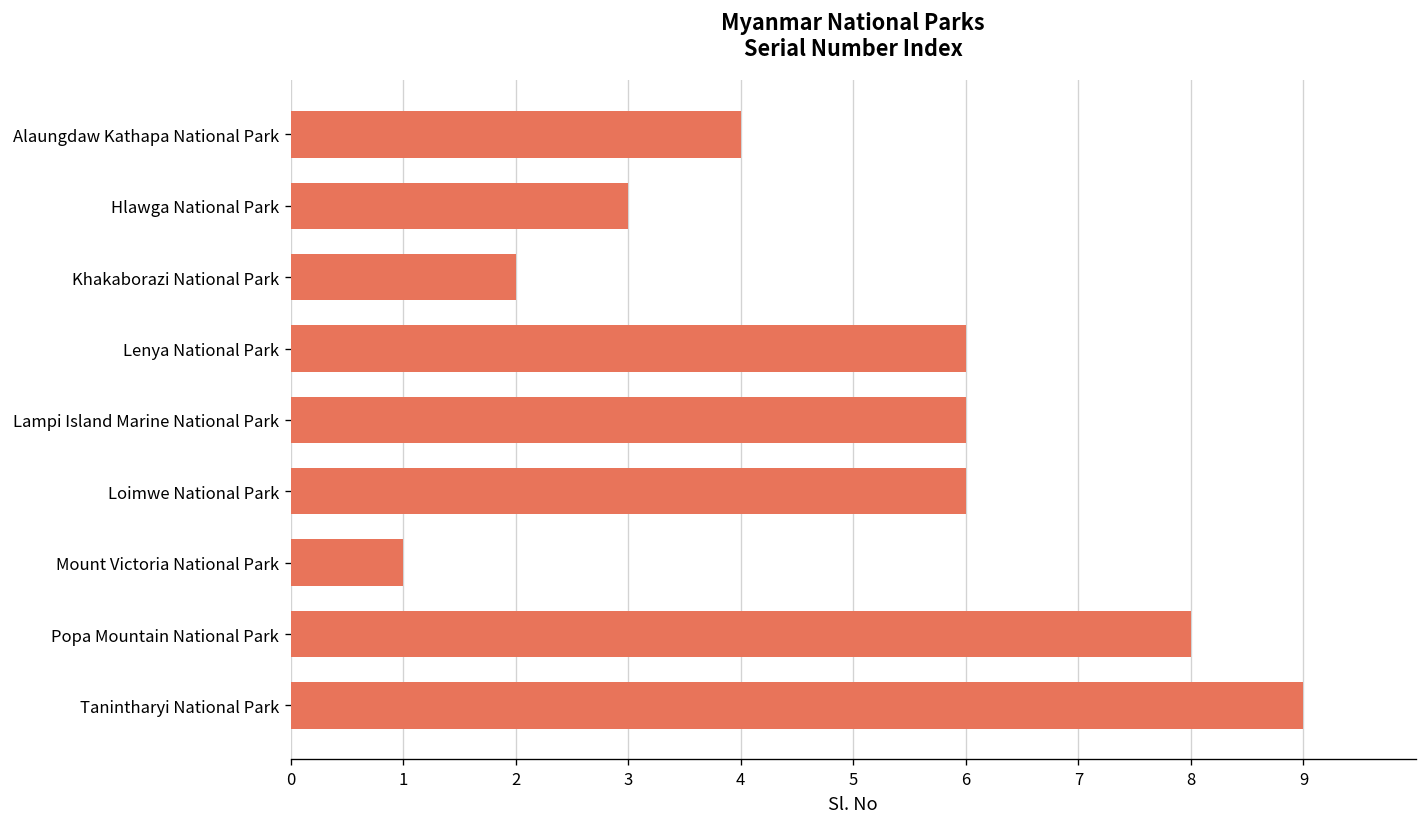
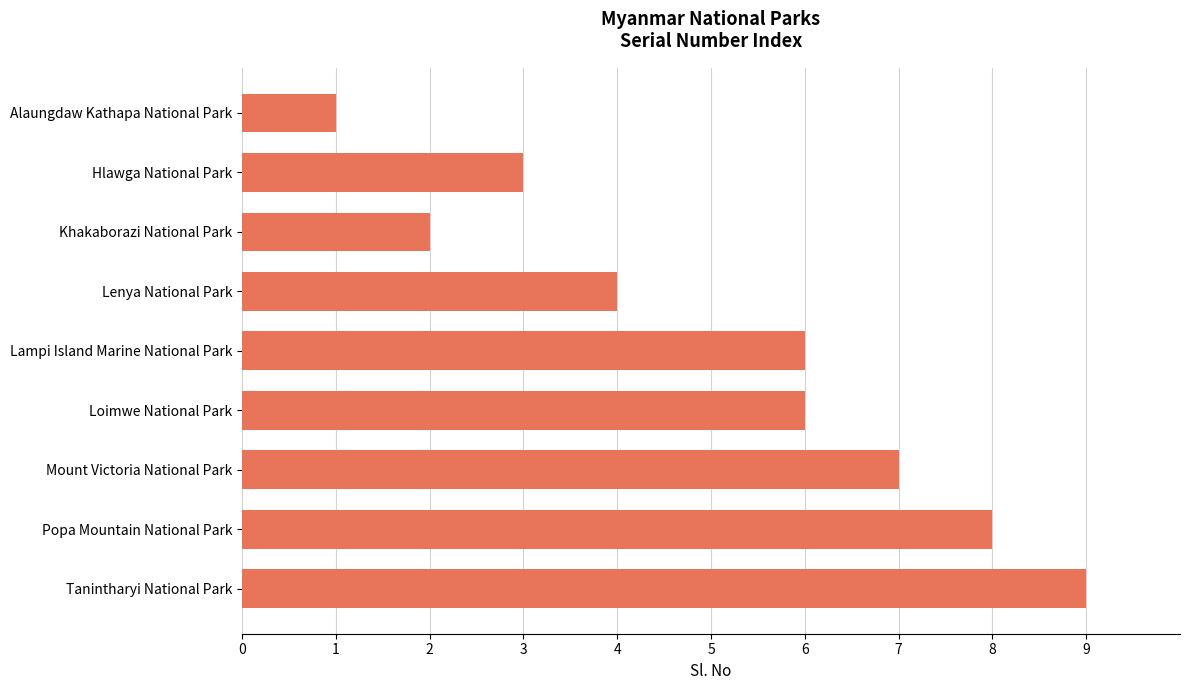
Alaungdaw Kathapa National Park: 4 -> 1
Lenya National Park: 6 -> 4
Mount Victoria National Park: 1 -> 7
